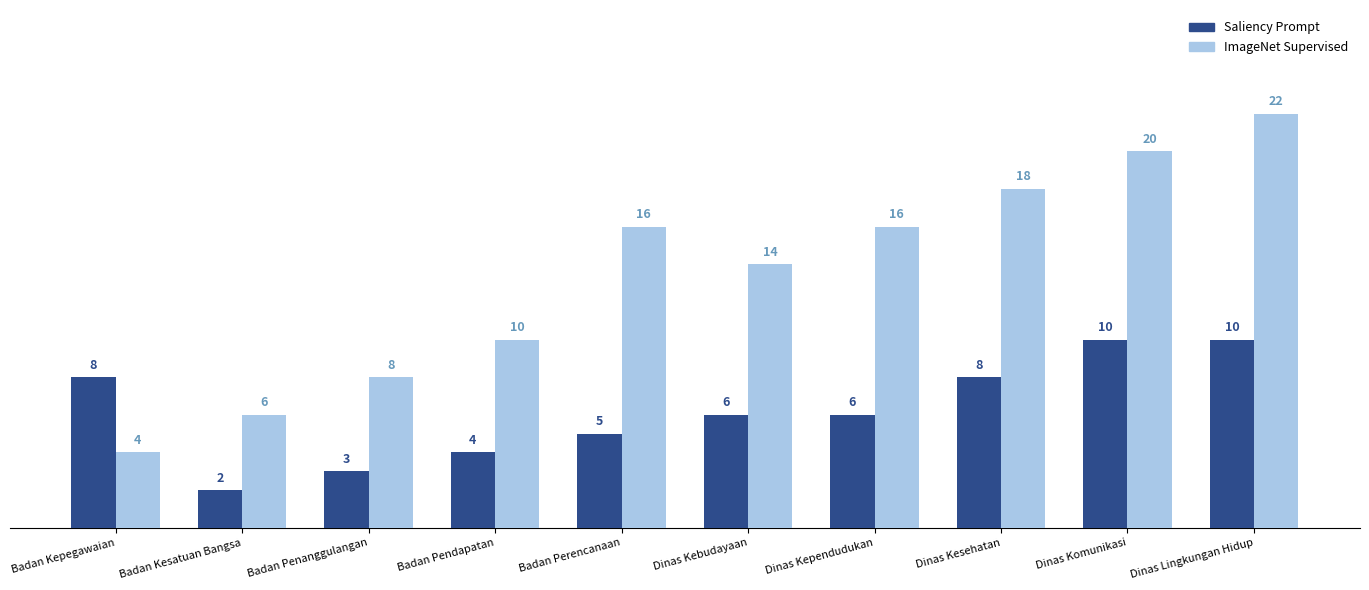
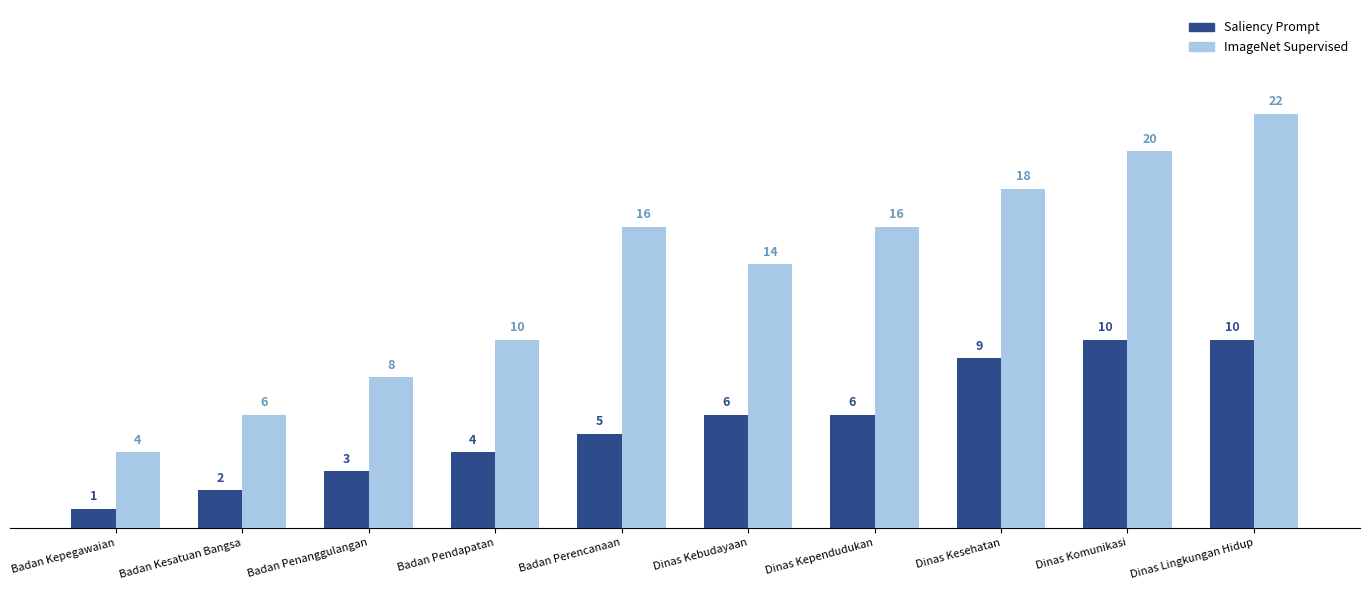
Saliency Prompt, Badan Kepegawaian: 8 -> 1
Saliency Prompt, Dinas Kesehatan: 8 -> 9
